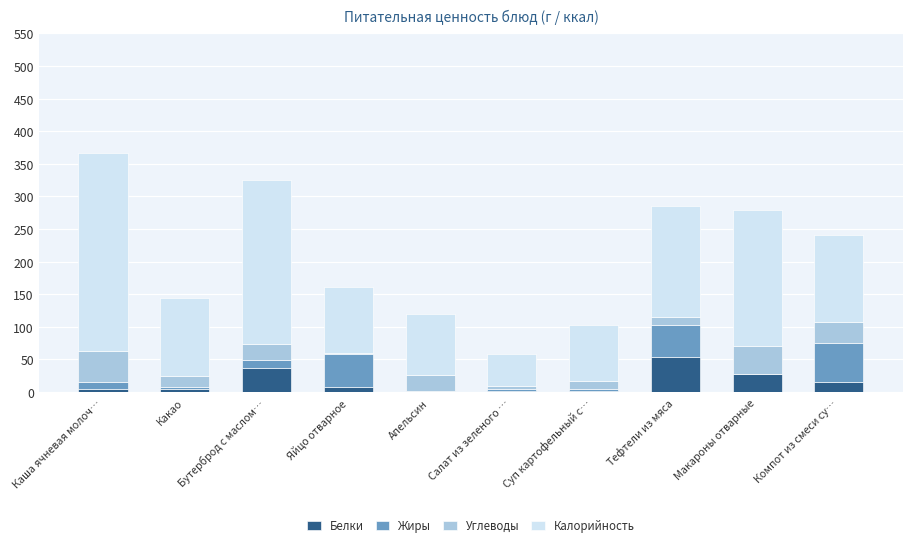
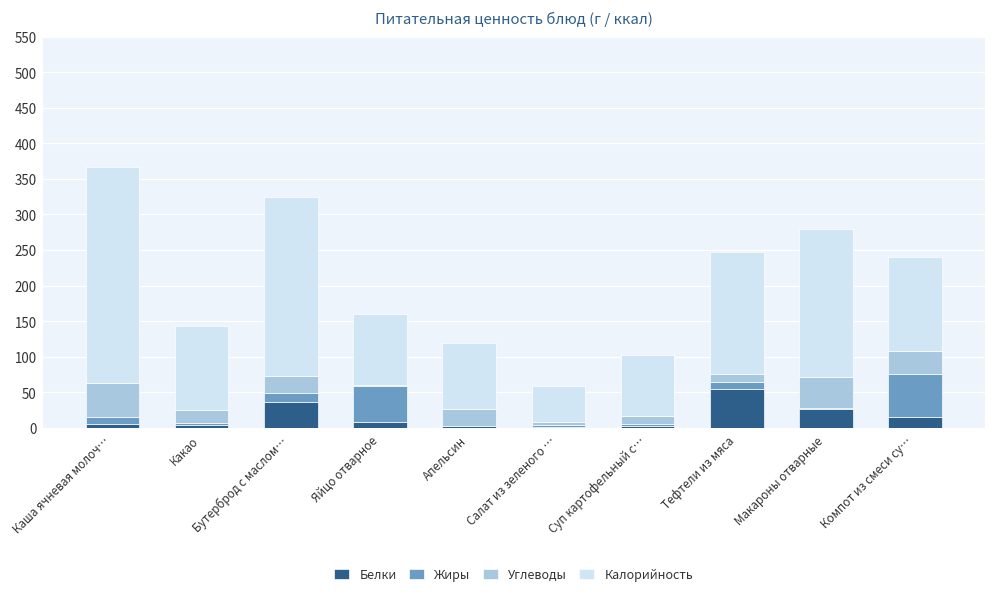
Жиры, Тефтели из мяса: 50 -> 10
